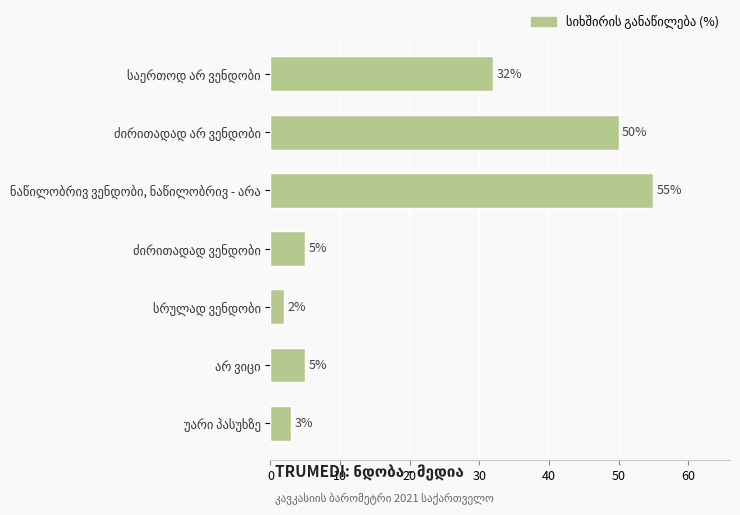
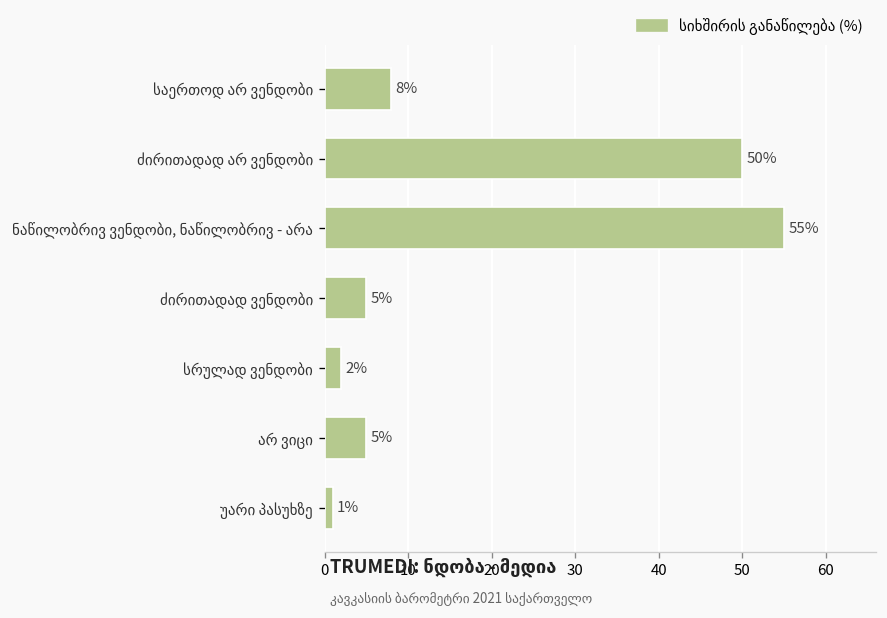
საერთოდ არ ვენდობი: 32% -> 8%
უარი პასუხზე: 3% -> 1%
